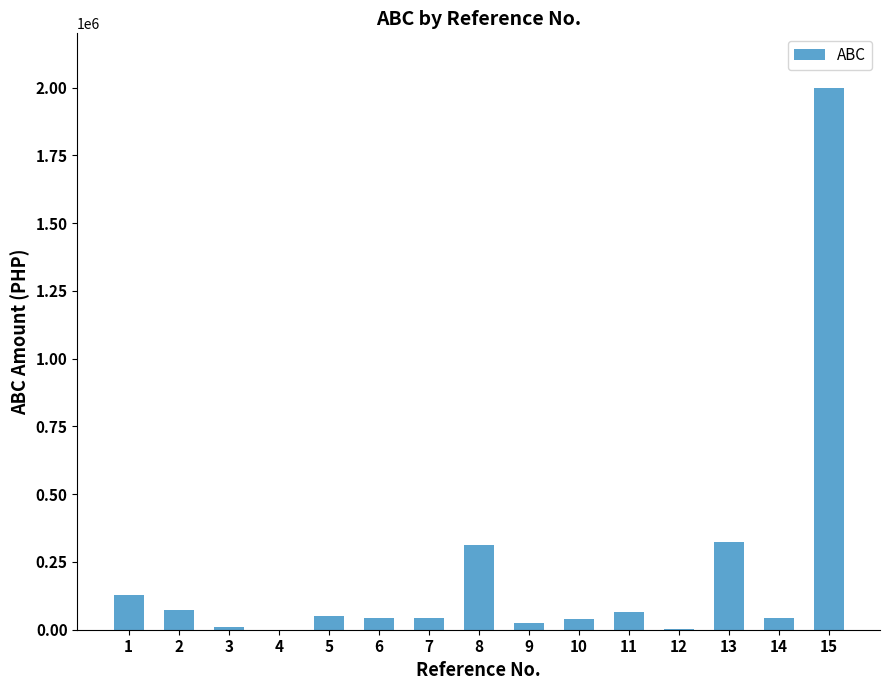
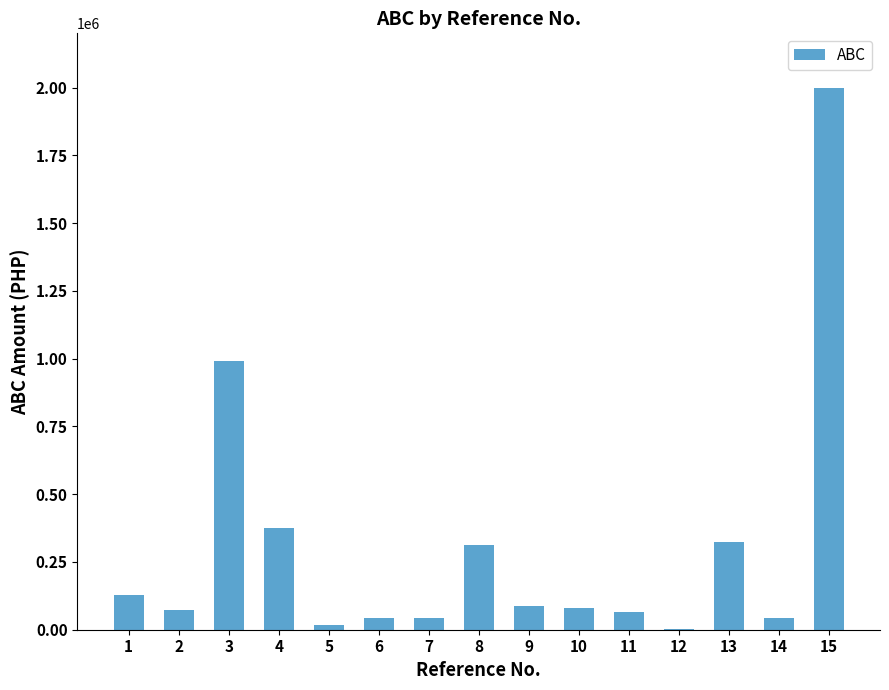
3: 10000 -> 990000
4: 0 -> 380000
5: 50000 -> 20000
9: 30000 -> 90000
10: 40000 -> 80000
